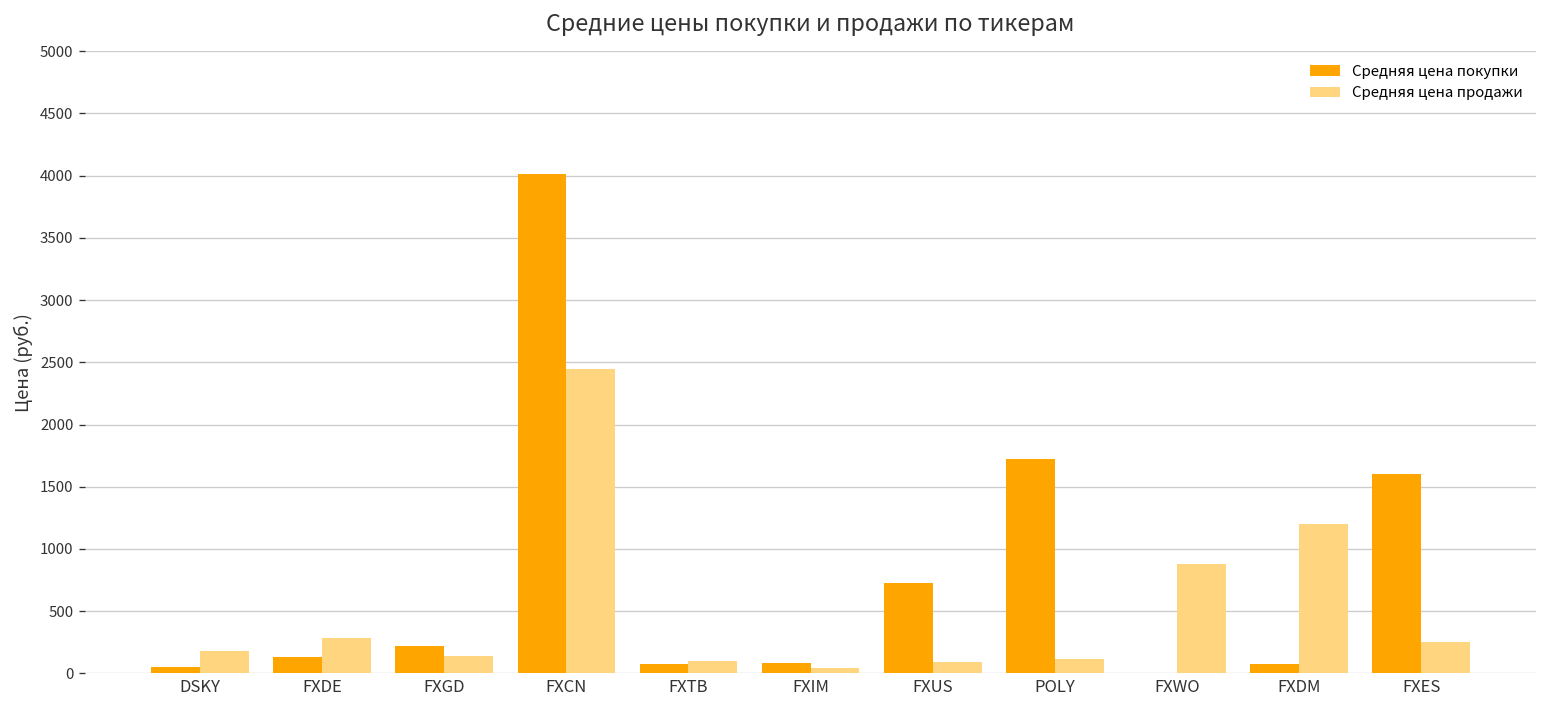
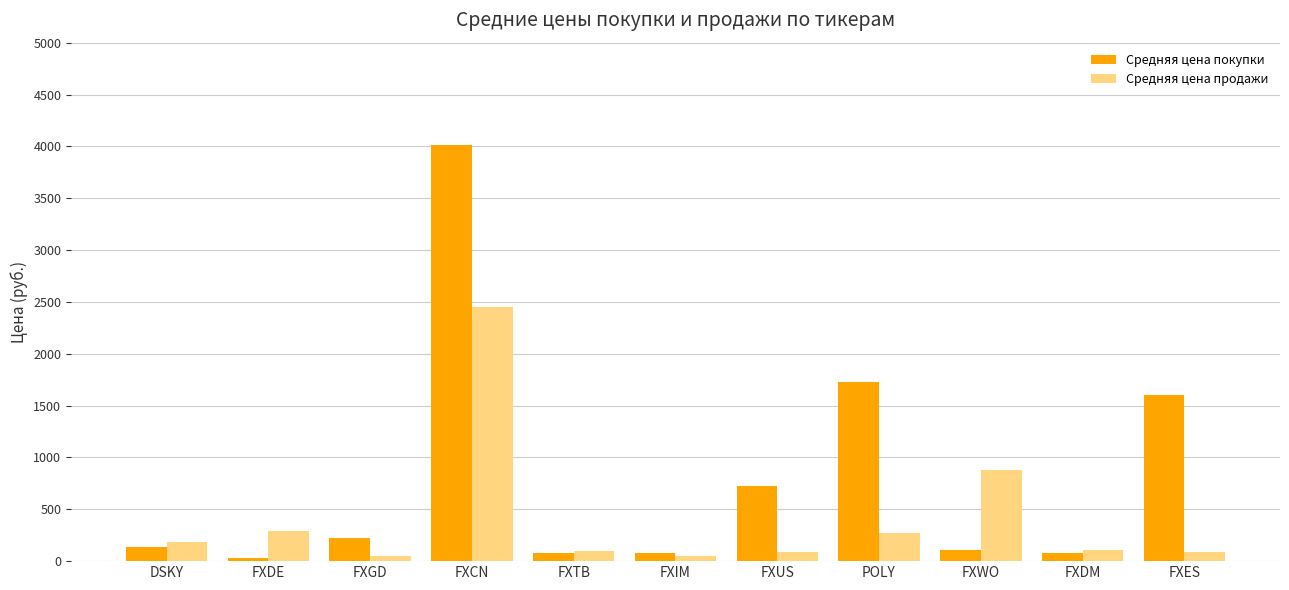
Средняя цена покупки, DSKY: 50 -> 140
Средняя цена покупки, FXDE: 130 -> 30
Средняя цена продажи, FXGD: 140 -> 50
Средняя цена продажи, POLY: 110 -> 270
Средняя цена покупки, FXWO: 0 -> 100
Средняя цена продажи, FXDM: 1200 -> 110
Средняя цена продажи, FXES: 250 -> 90
